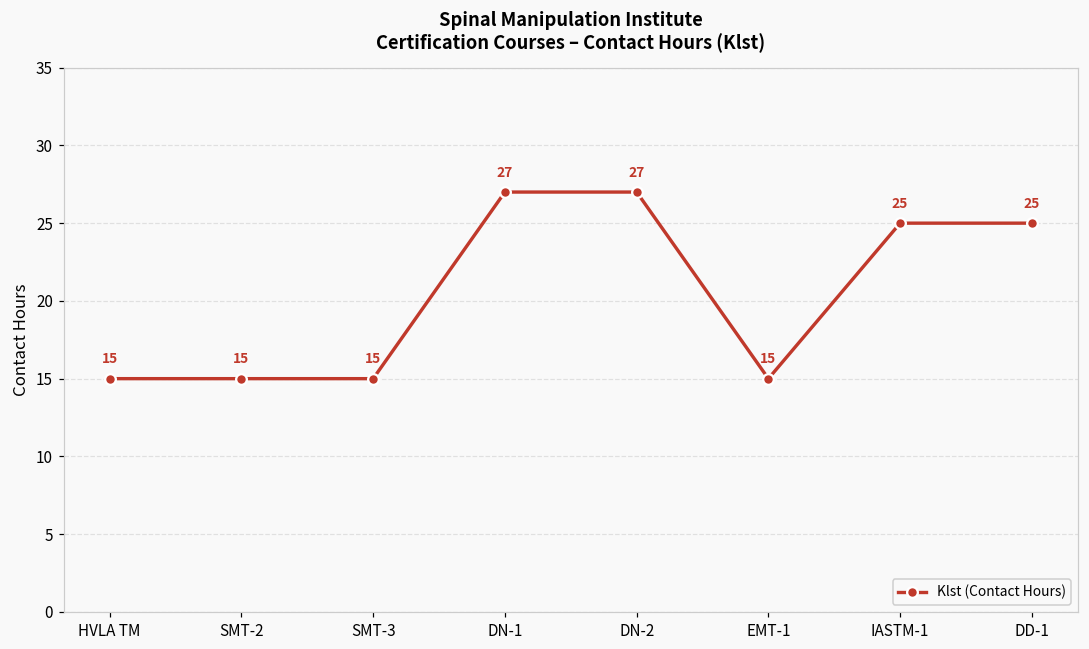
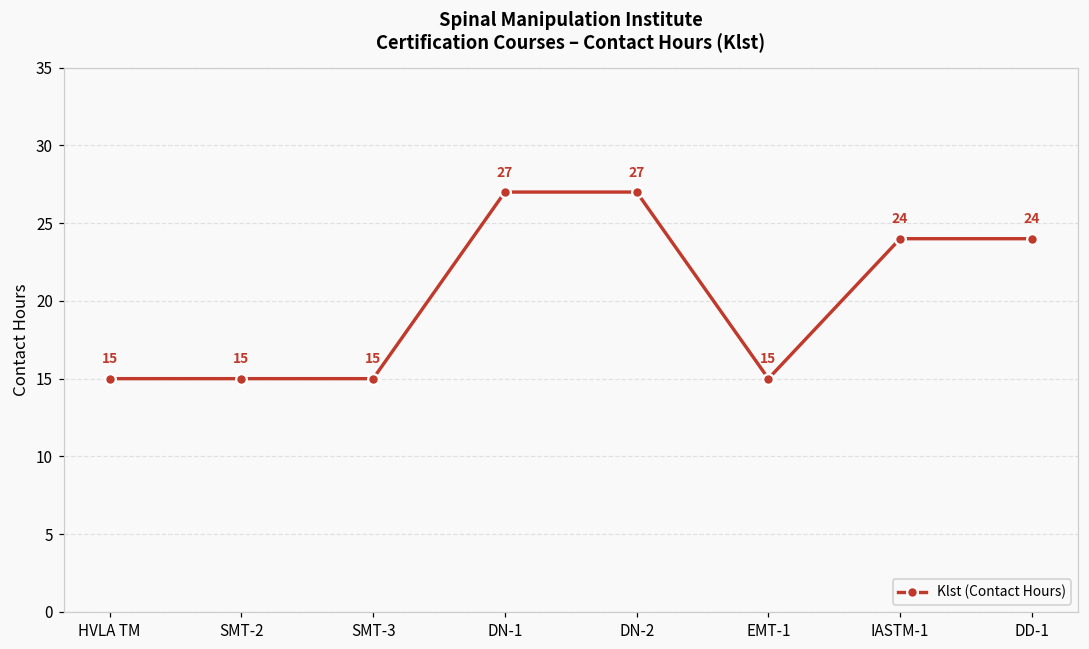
IASTM-1: 25 -> 24
DD-1: 25 -> 24
